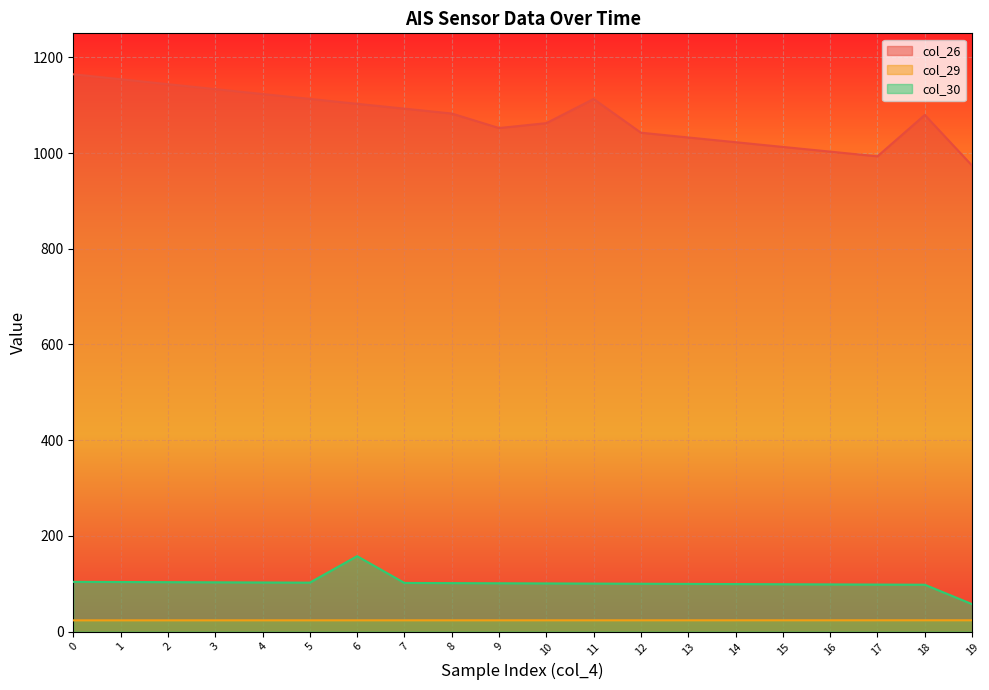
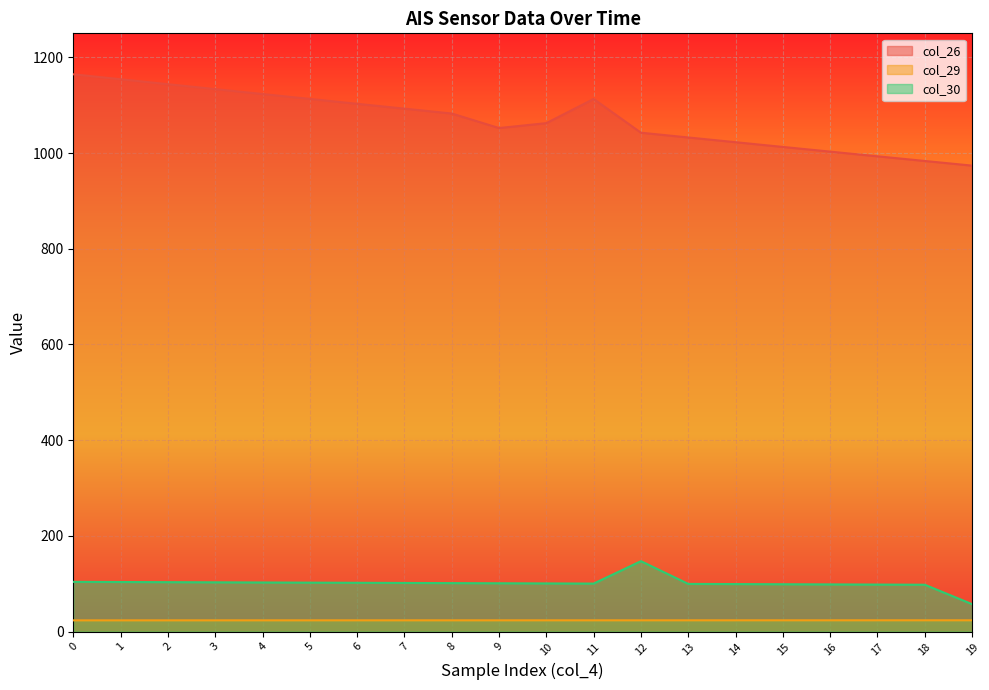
col_30, 6: 160 -> 100
col_30, 12: 100 -> 150
col_26, 18: 1080 -> 980
